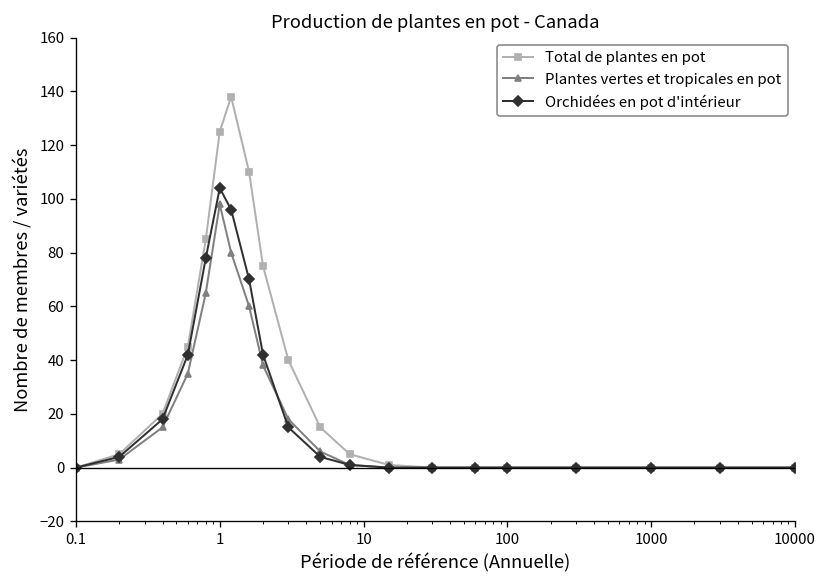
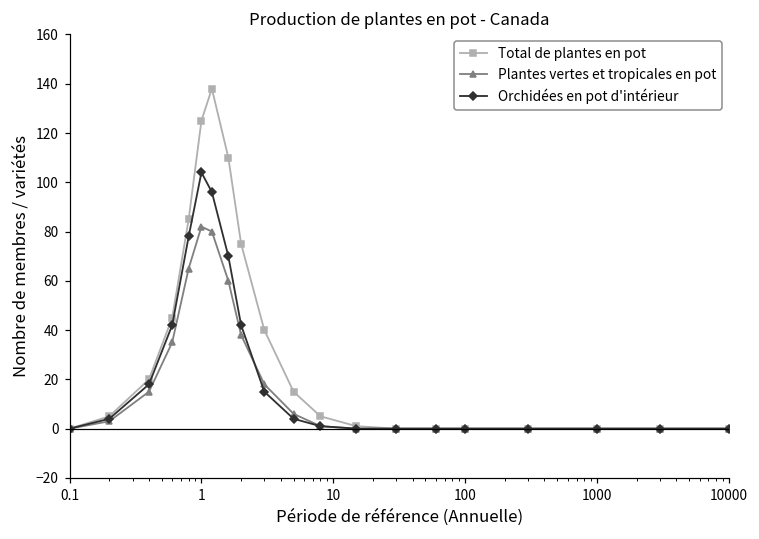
Plantes vertes et tropicales en pot, 1: 98 -> 82
